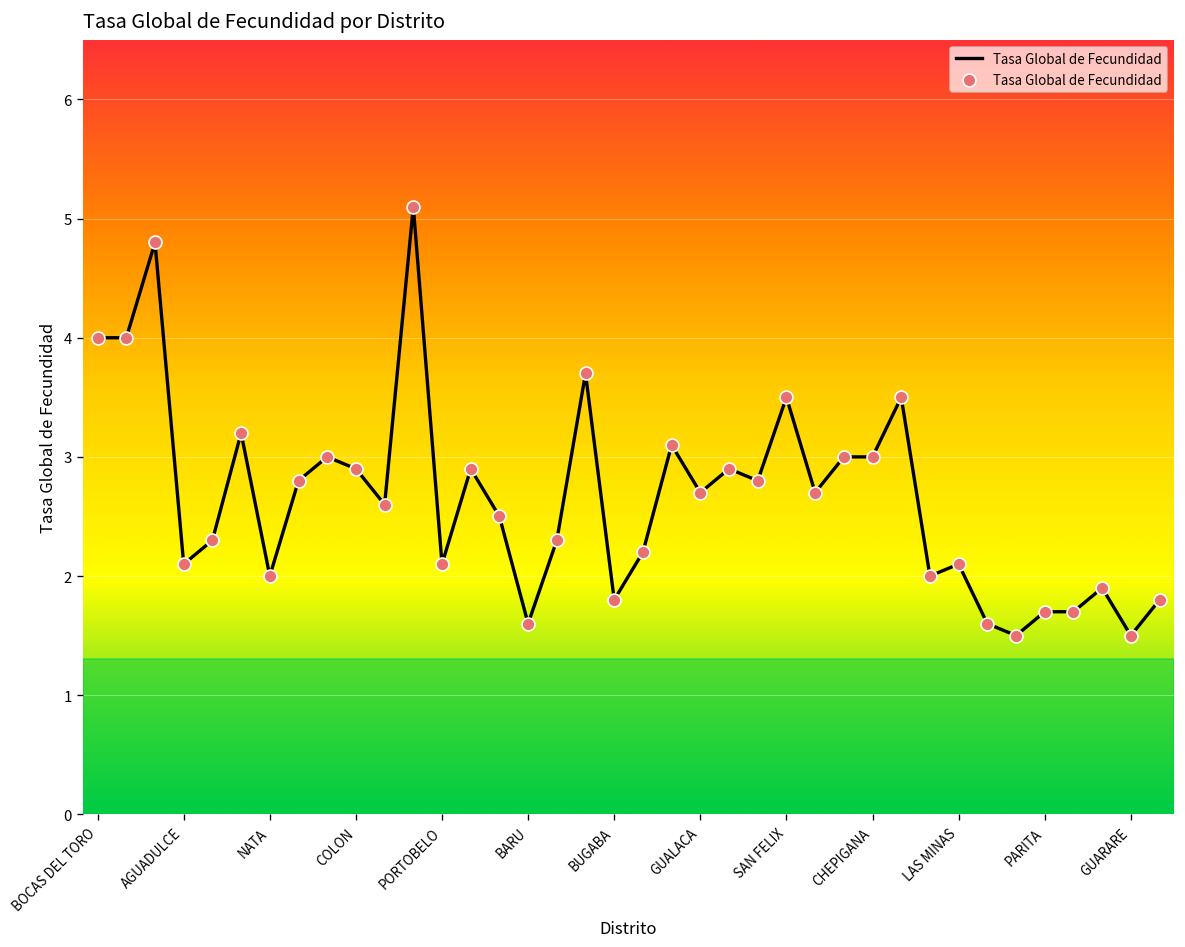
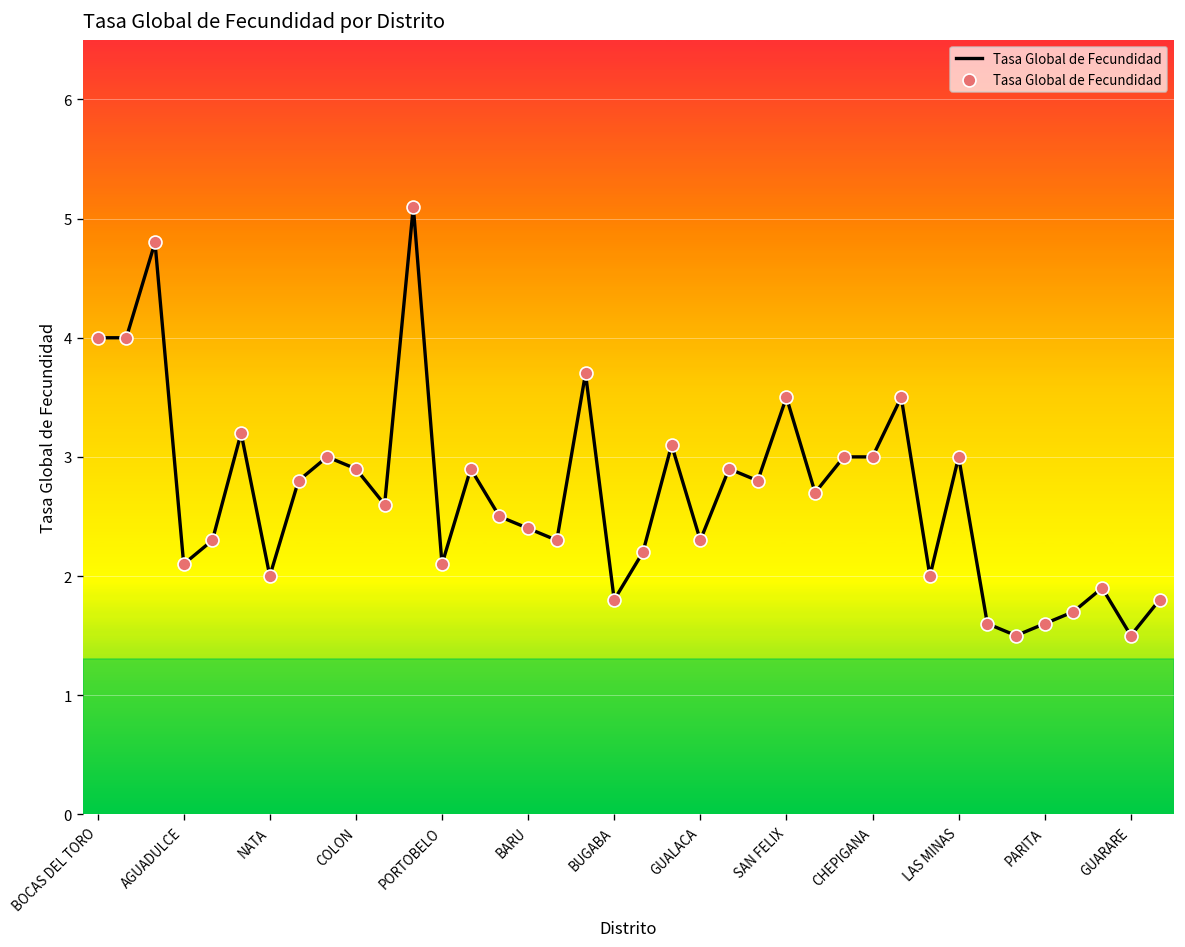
BARU: 1.6 -> 2.4
GUALACA: 2.7 -> 2.3
LAS MINAS: 2.1 -> 3.0
PARITA: 1.7 -> 1.6
